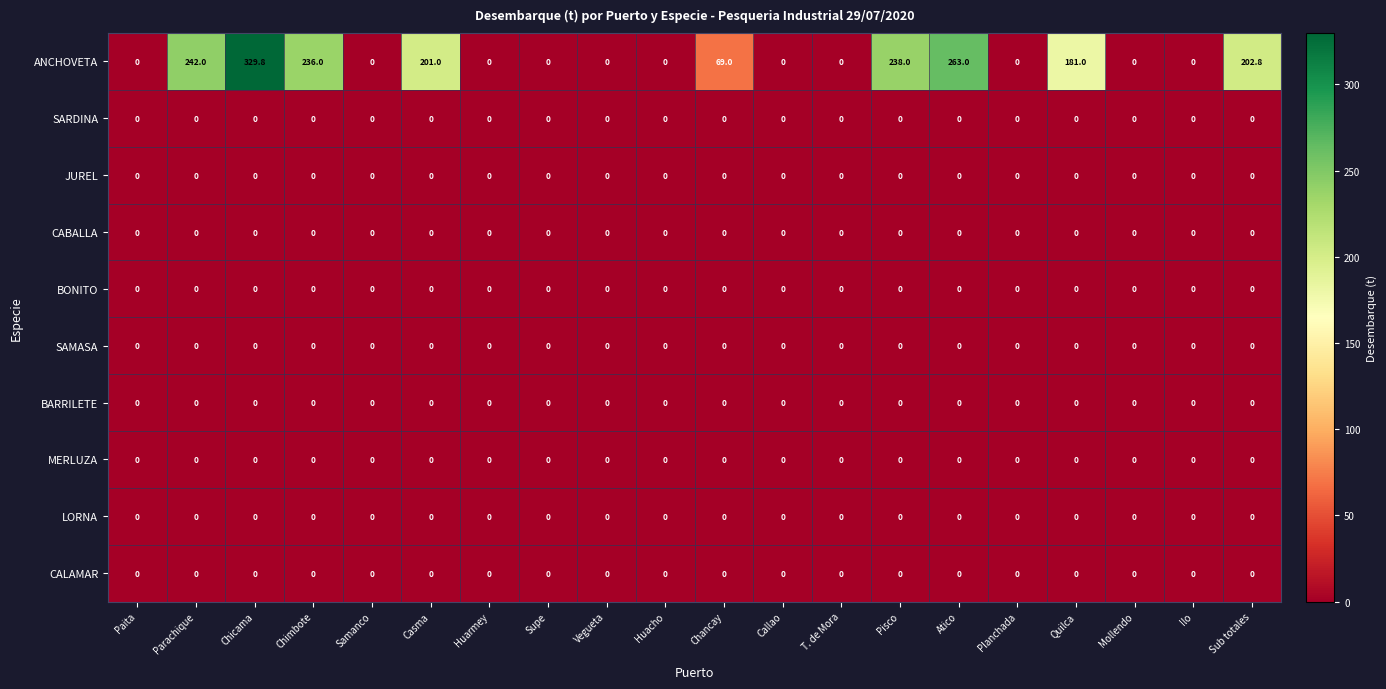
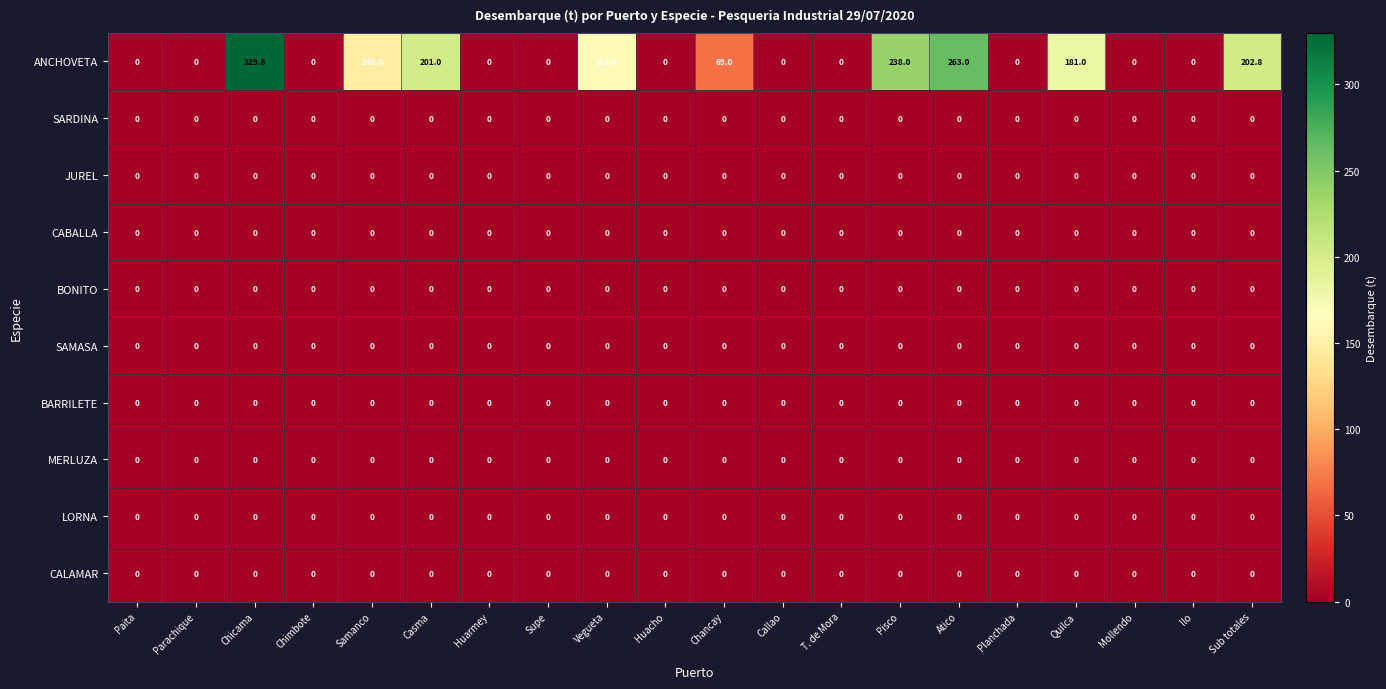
ANCHOVETA, Parachique: 242.0 -> 0
ANCHOVETA, Chimbote: 236.0 -> 0
ANCHOVETA, Samanco: 0 -> 148.0
ANCHOVETA, Vegueta: 0 -> 161.0
